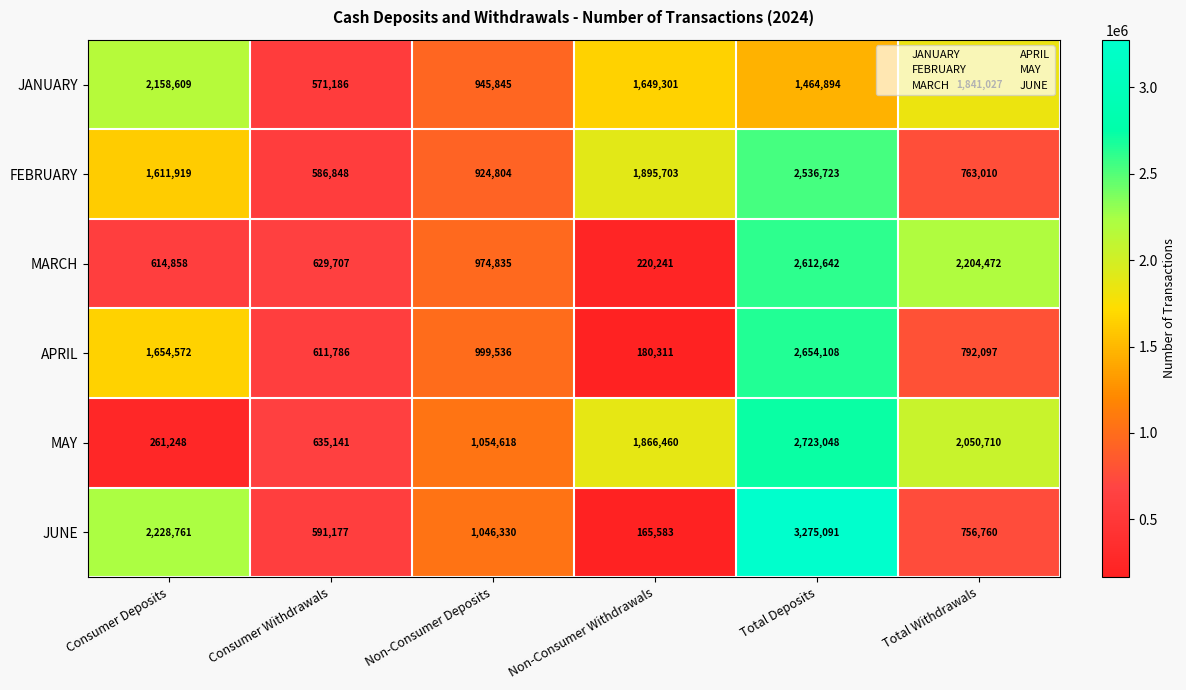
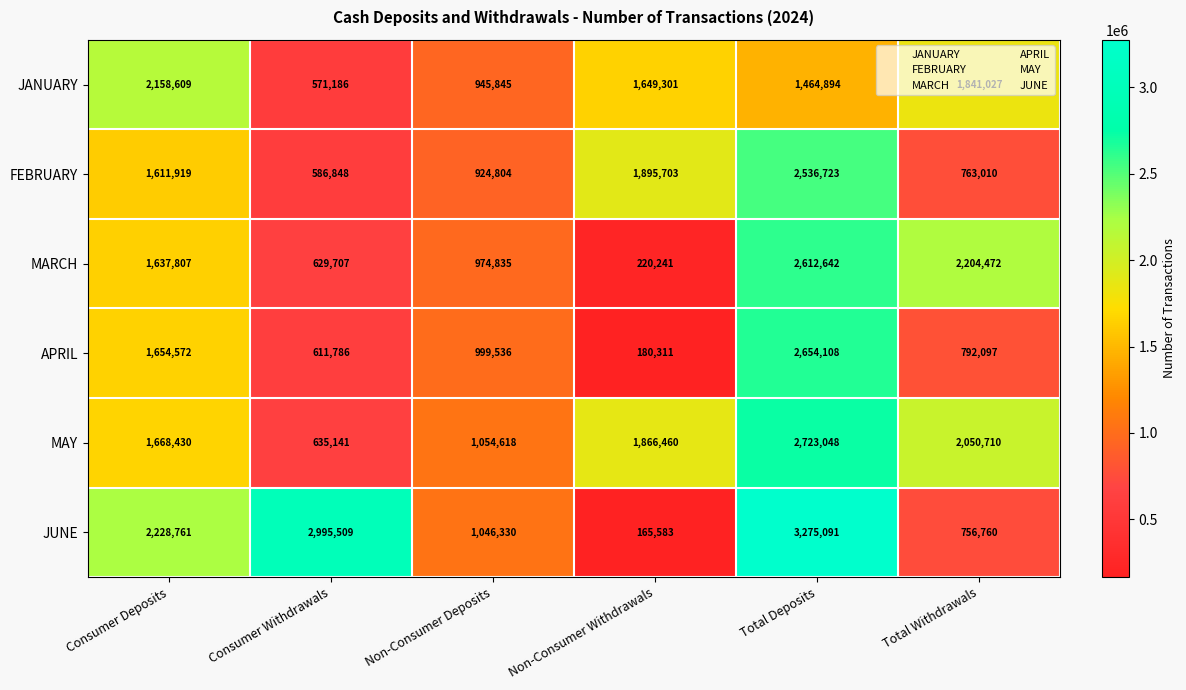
MARCH, Consumer Deposits: 614,858 -> 1,637,807
MAY, Consumer Deposits: 261,248 -> 1,668,430
JUNE, Consumer Withdrawals: 591,177 -> 2,995,509
